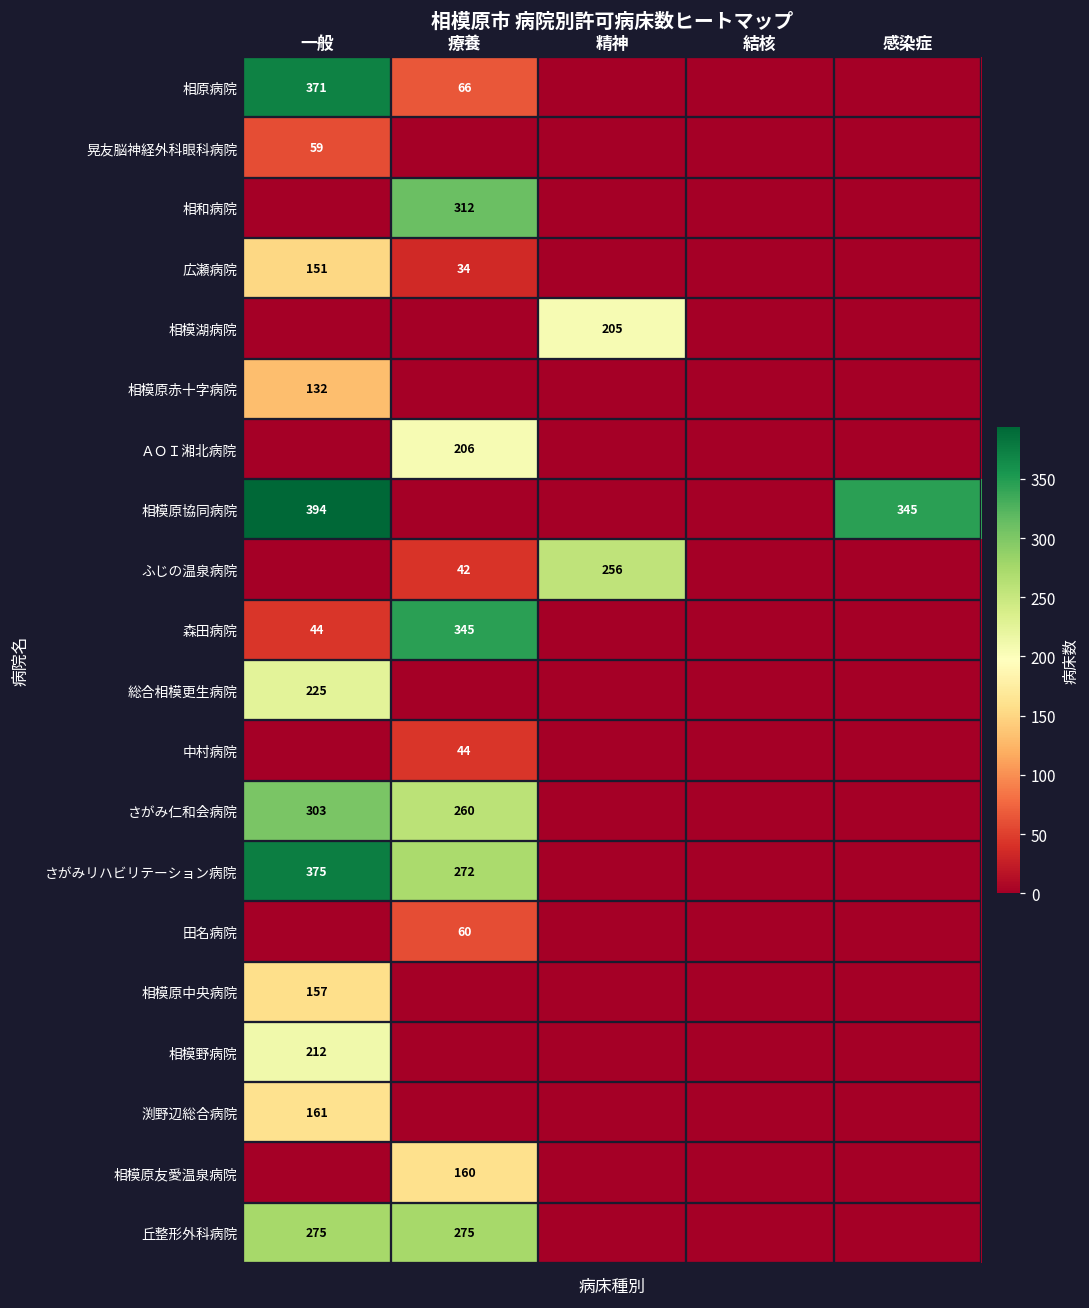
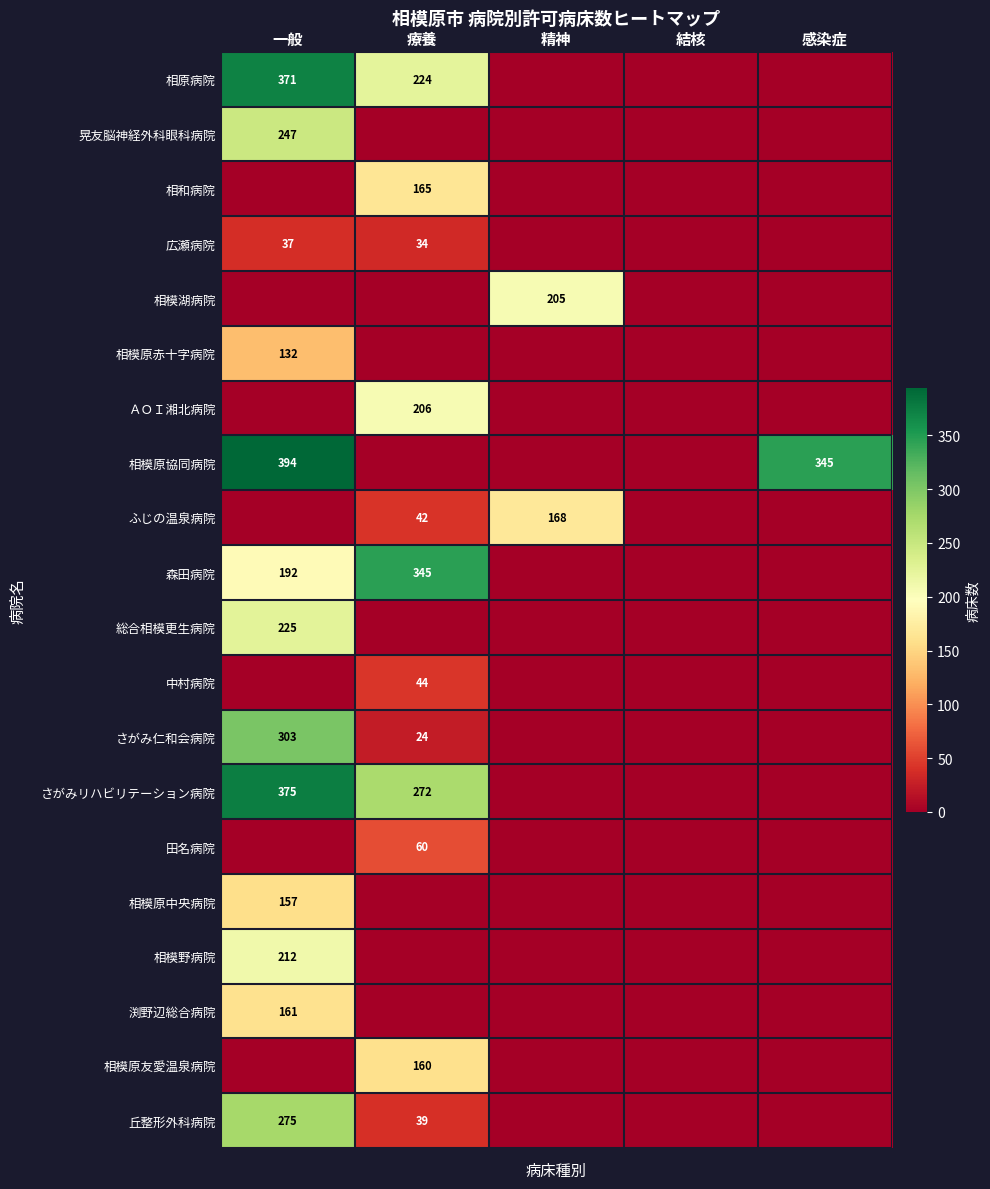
相原病院, 療養: 66 -> 224
晃友脳神経外科眼科病院, 一般: 59 -> 247
相和病院, 療養: 312 -> 165
広瀬病院, 一般: 151 -> 37
ふじの温泉病院, 精神: 256 -> 168
森田病院, 一般: 44 -> 192
さがみ仁和会病院, 療養: 260 -> 24
丘整形外科病院, 療養: 275 -> 39
